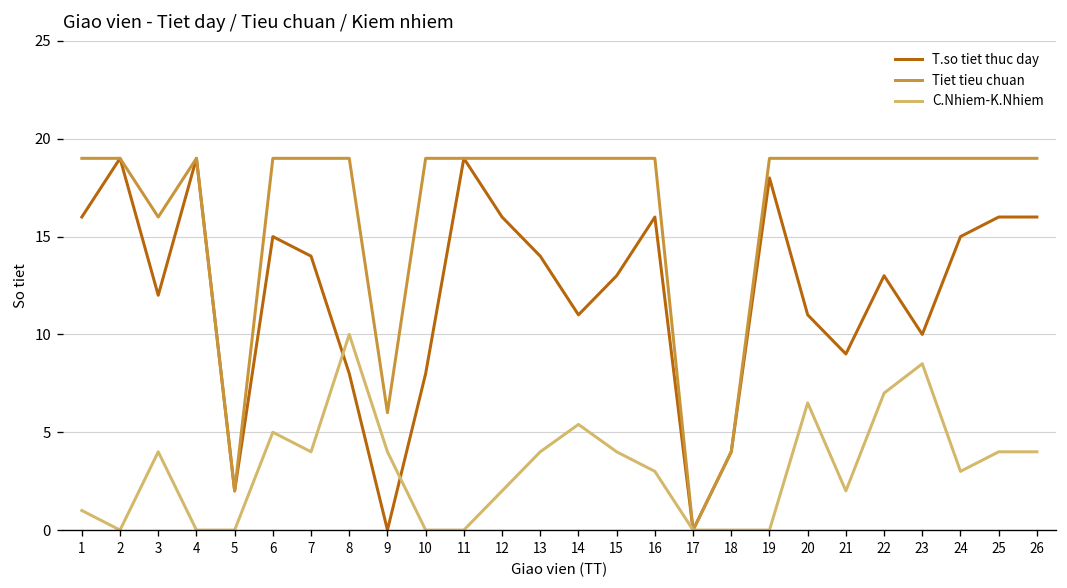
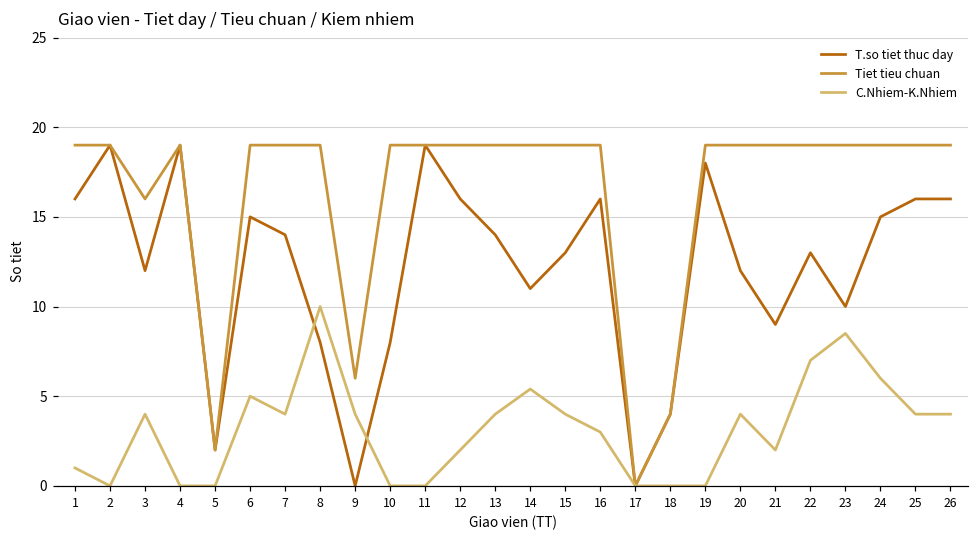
T.so tiet thuc day, 20: 11 -> 12
C.Nhiem-K.Nhiem, 20: 6.5 -> 4.0
C.Nhiem-K.Nhiem, 24: 3 -> 6
